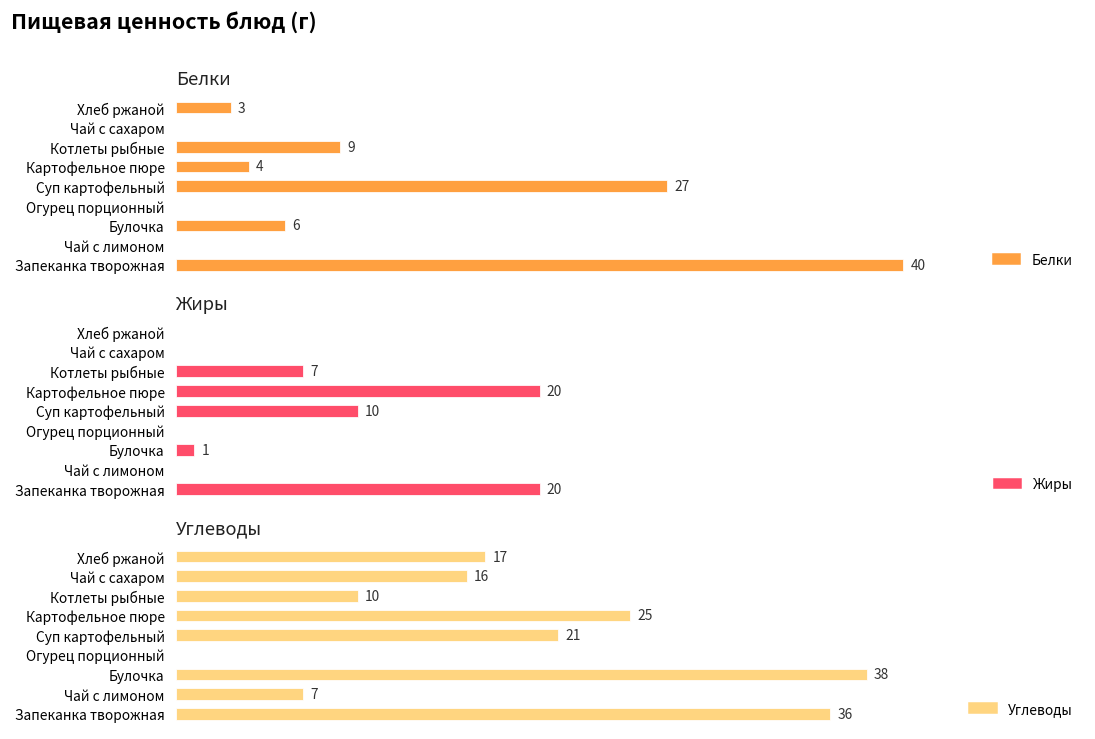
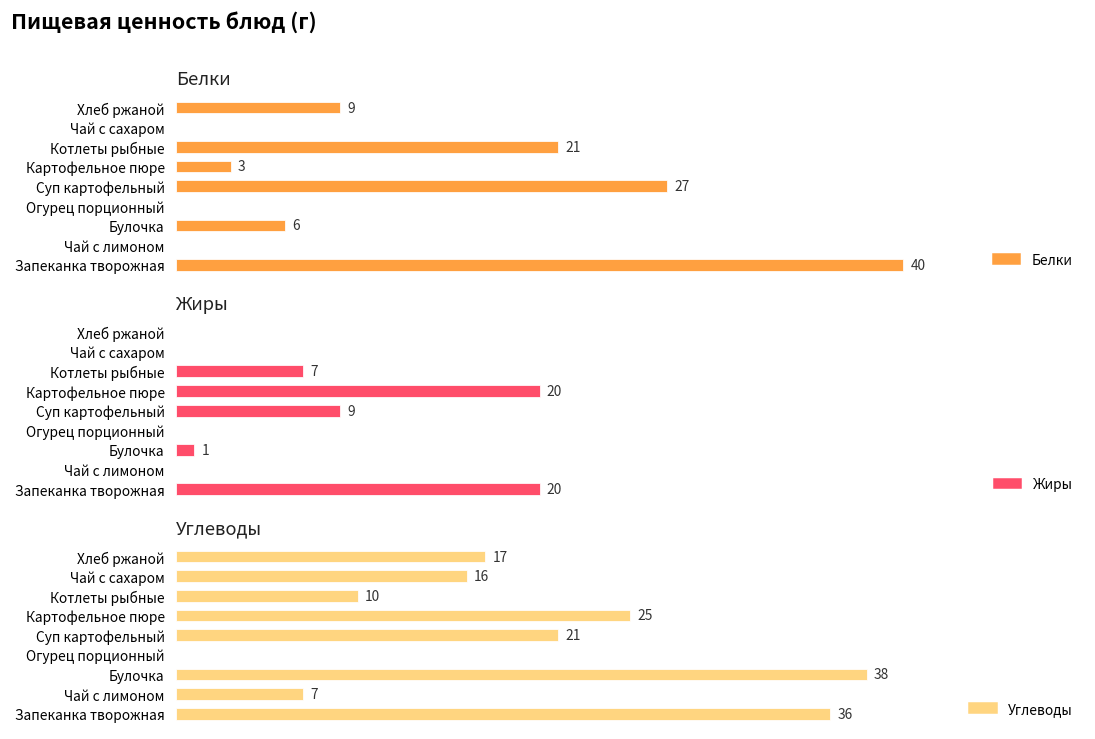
Белки, Хлеб ржаной: 3 -> 9
Белки, Котлеты рыбные: 9 -> 21
Белки, Картофельное пюре: 4 -> 3
Жиры, Суп картофельный: 10 -> 9
